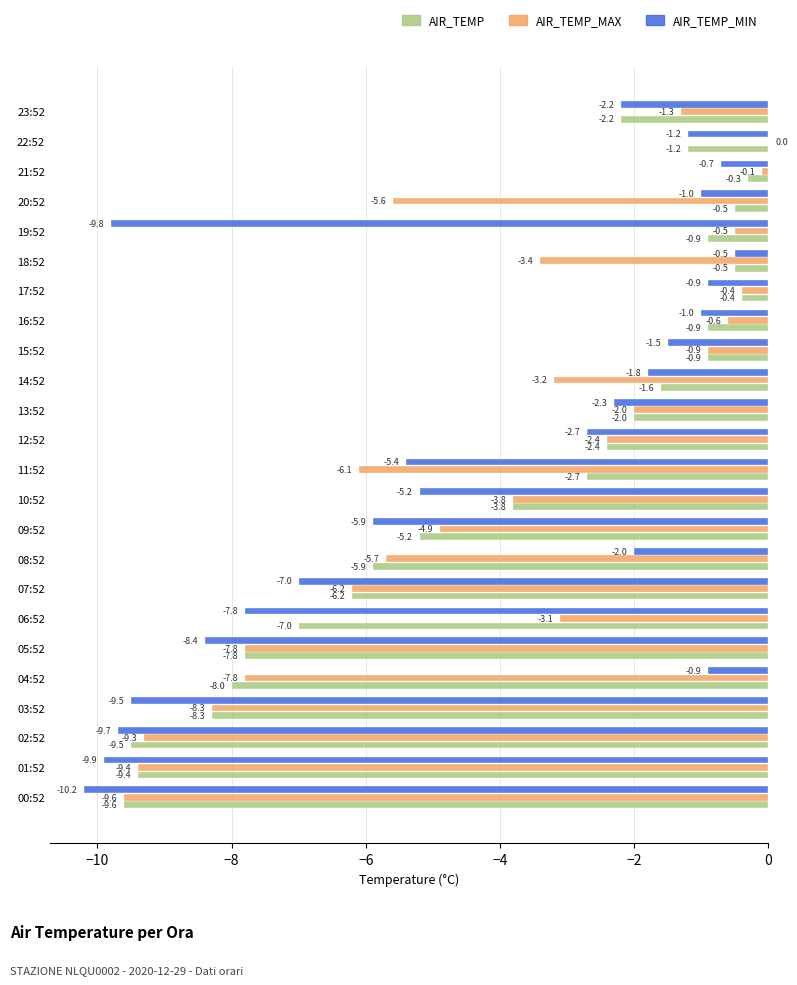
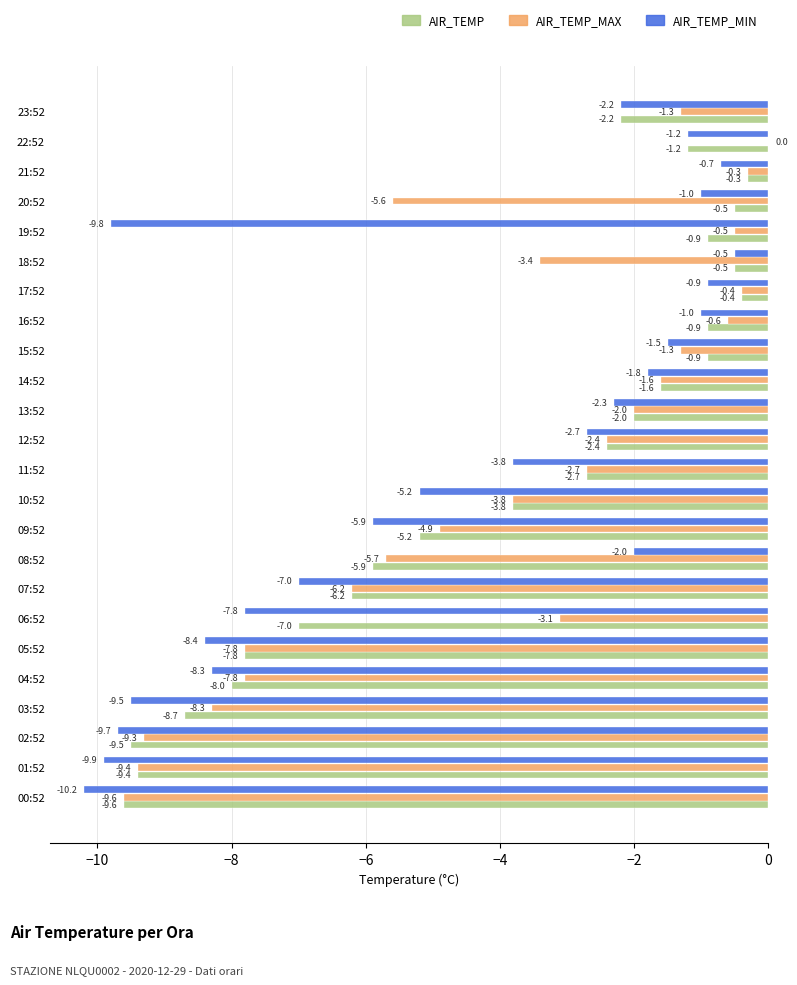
AIR_TEMP_MAX, 21:52: -0.1 -> -0.3
AIR_TEMP_MAX, 15:52: -0.9 -> -1.3
AIR_TEMP_MAX, 14:52: -3.2 -> -1.6
AIR_TEMP_MIN, 11:52: -5.4 -> -3.8
AIR_TEMP_MAX, 11:52: -6.1 -> -2.7
AIR_TEMP_MIN, 04:52: -0.9 -> -8.3
AIR_TEMP, 03:52: -8.3 -> -8.7
